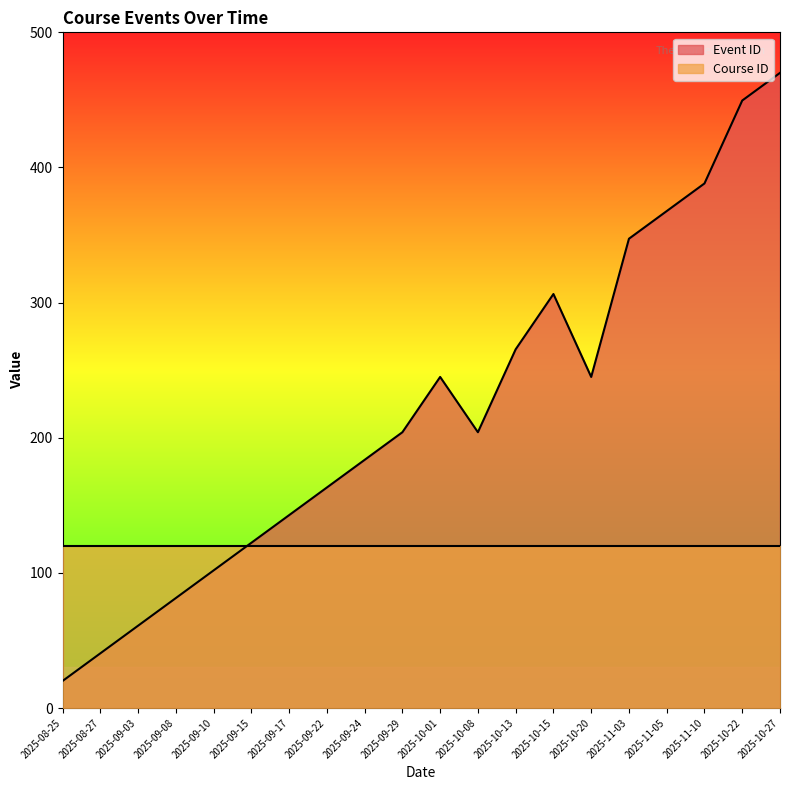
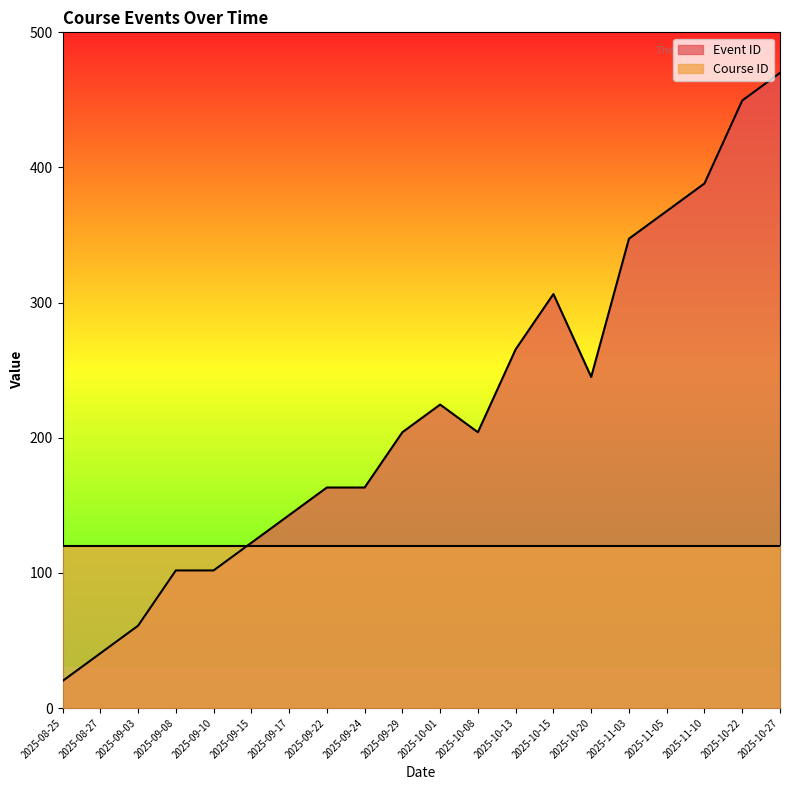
Event ID, 2025-09-08: 81 -> 102
Event ID, 2025-09-24: 184 -> 163
Event ID, 2025-10-01: 245 -> 225
